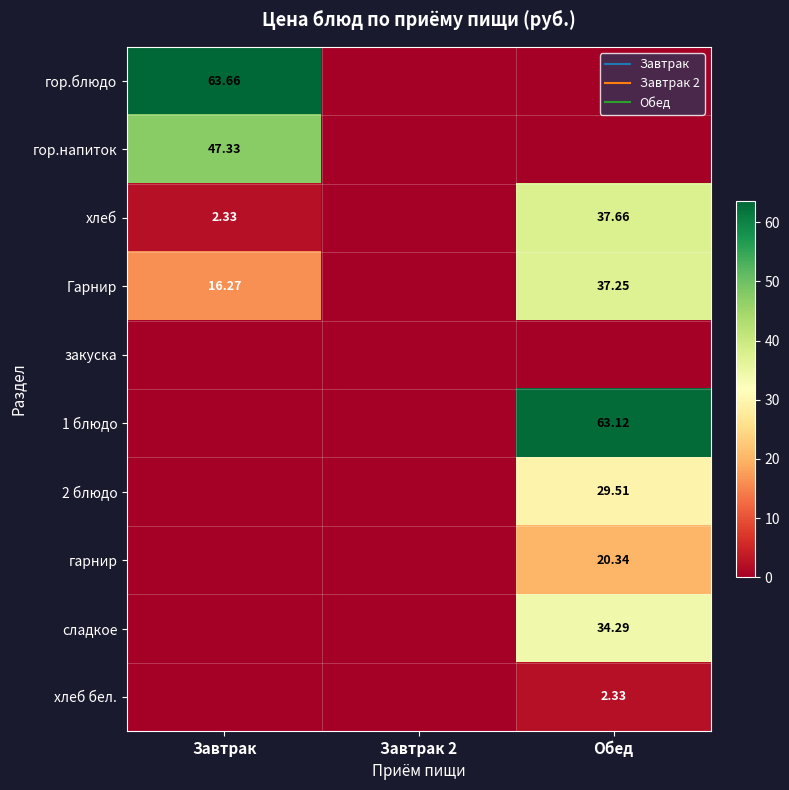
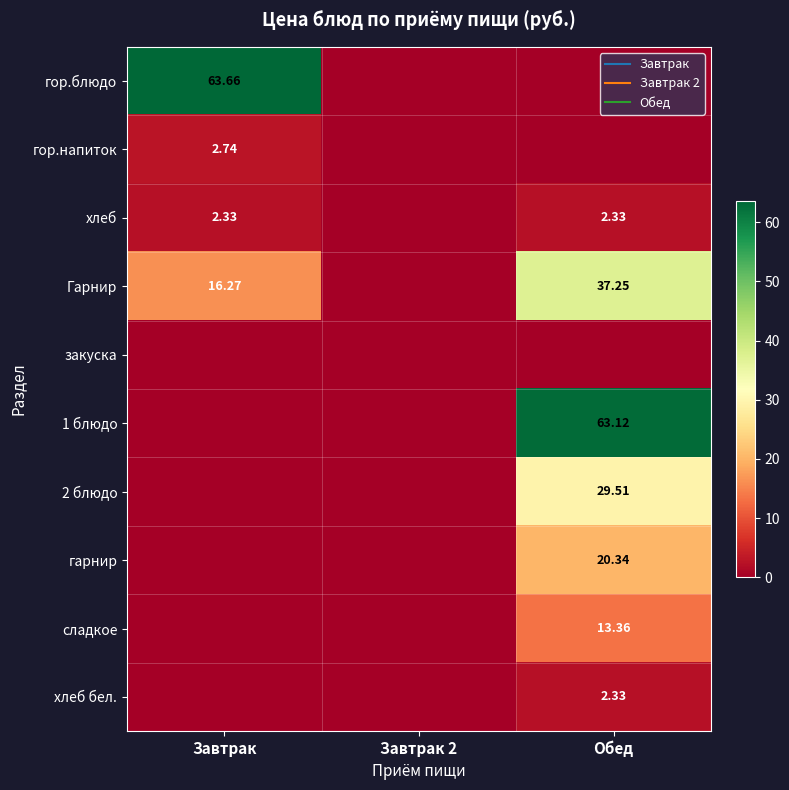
гор.напиток, Завтрак: 47.33 -> 2.74
хлеб, Обед: 37.66 -> 2.33
сладкое, Обед: 34.29 -> 13.36
